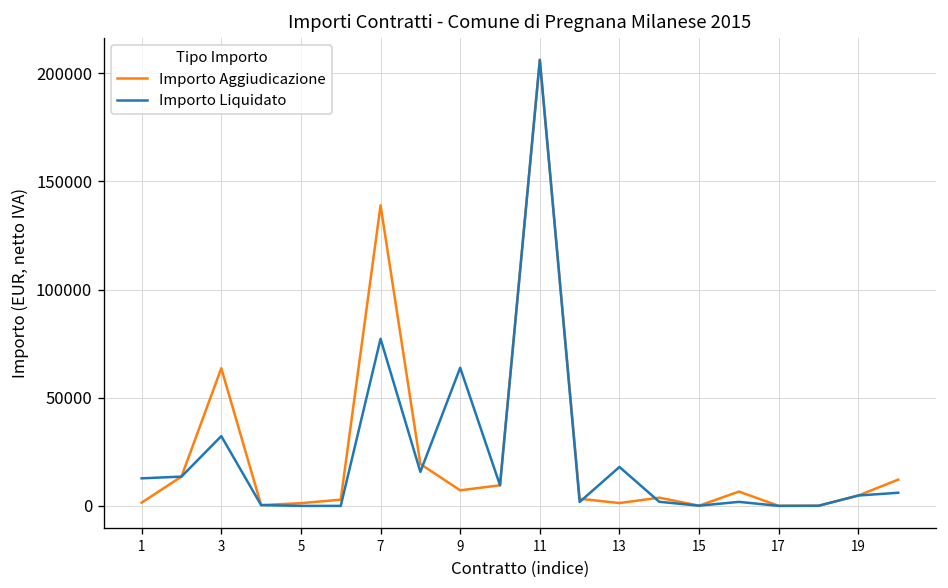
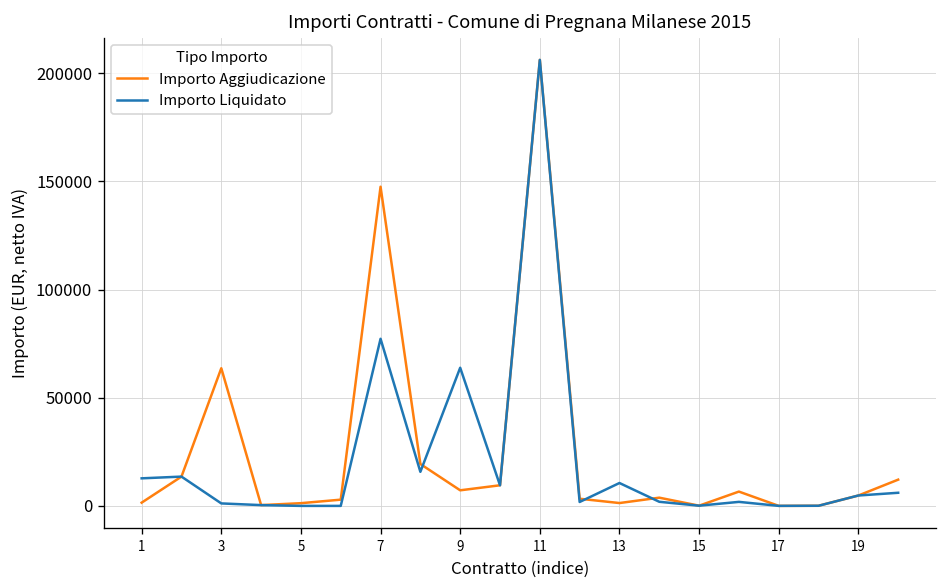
Importo Liquidato, 3: 32000 -> 1000
Importo Aggiudicazione, 7: 139000 -> 148000
Importo Liquidato, 13: 18000 -> 11000
